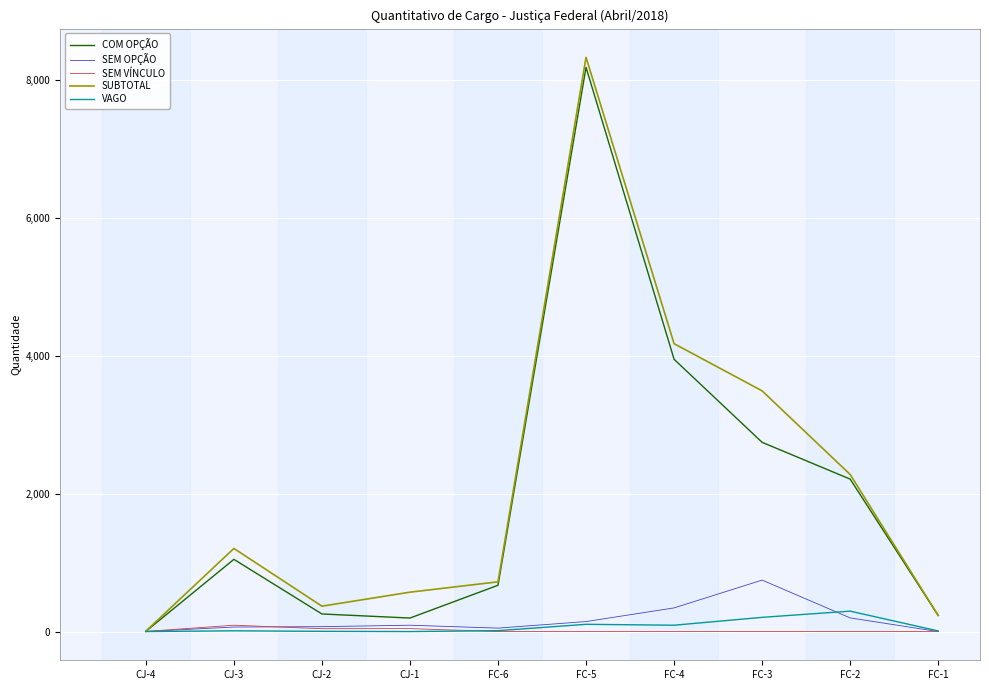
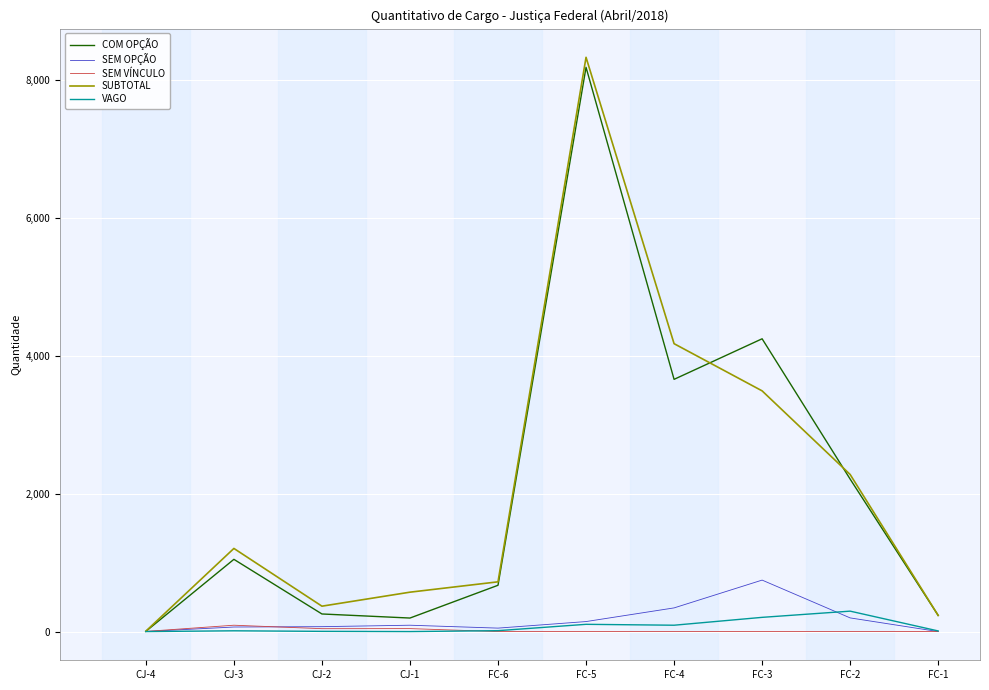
COM OPÇÃO, FC-4: 3,900 -> 3,700
COM OPÇÃO, FC-3: 2,700 -> 4,200
